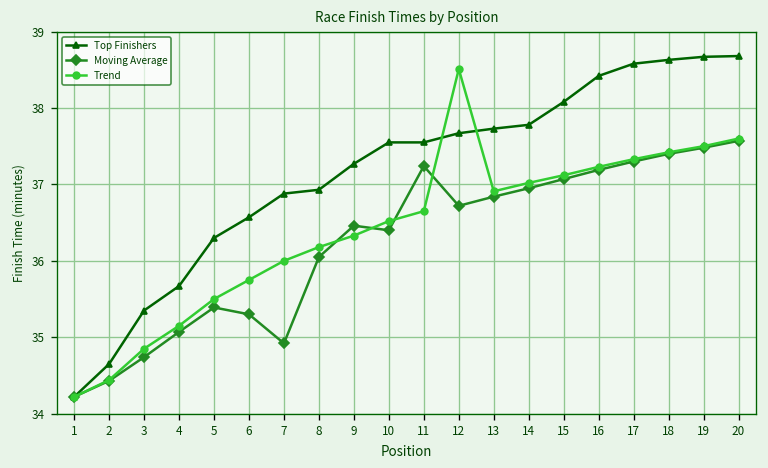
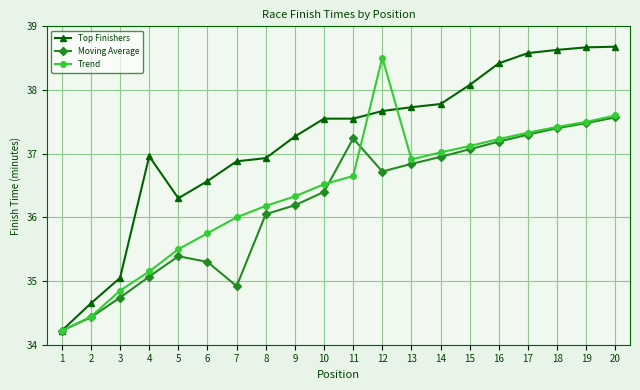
Top Finishers, 3: 35.4 -> 35.1
Top Finishers, 4: 35.7 -> 37.0
Moving Average, 9: 36.5 -> 36.2
